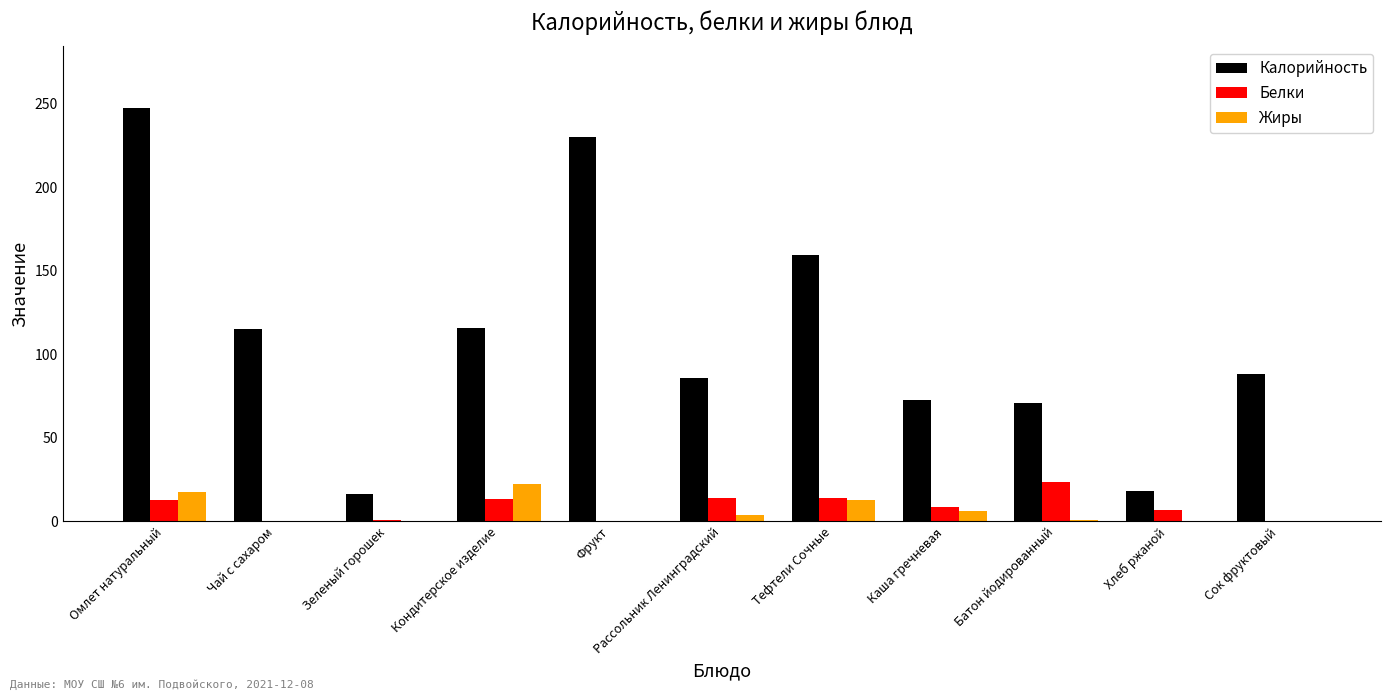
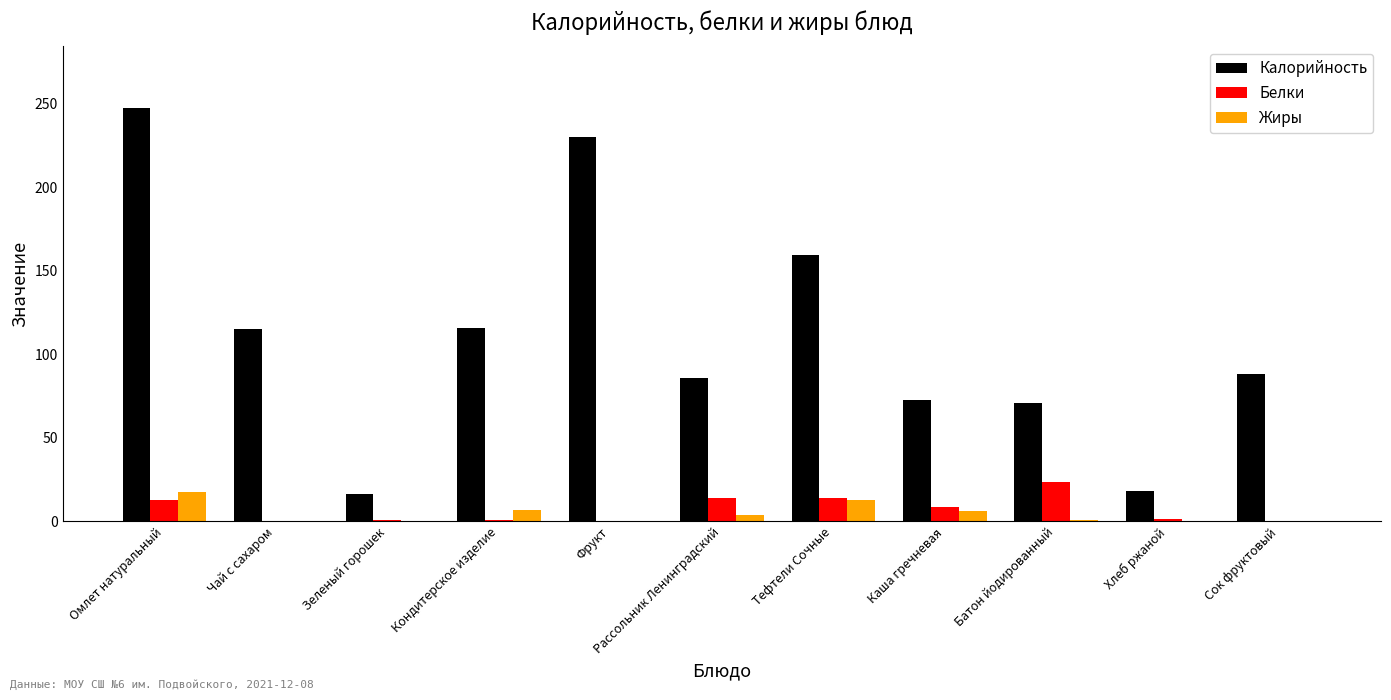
Белки, Кондитерское изделие: 14 -> 1
Жиры, Кондитерское изделие: 22 -> 7
Белки, Хлеб ржаной: 7 -> 1
